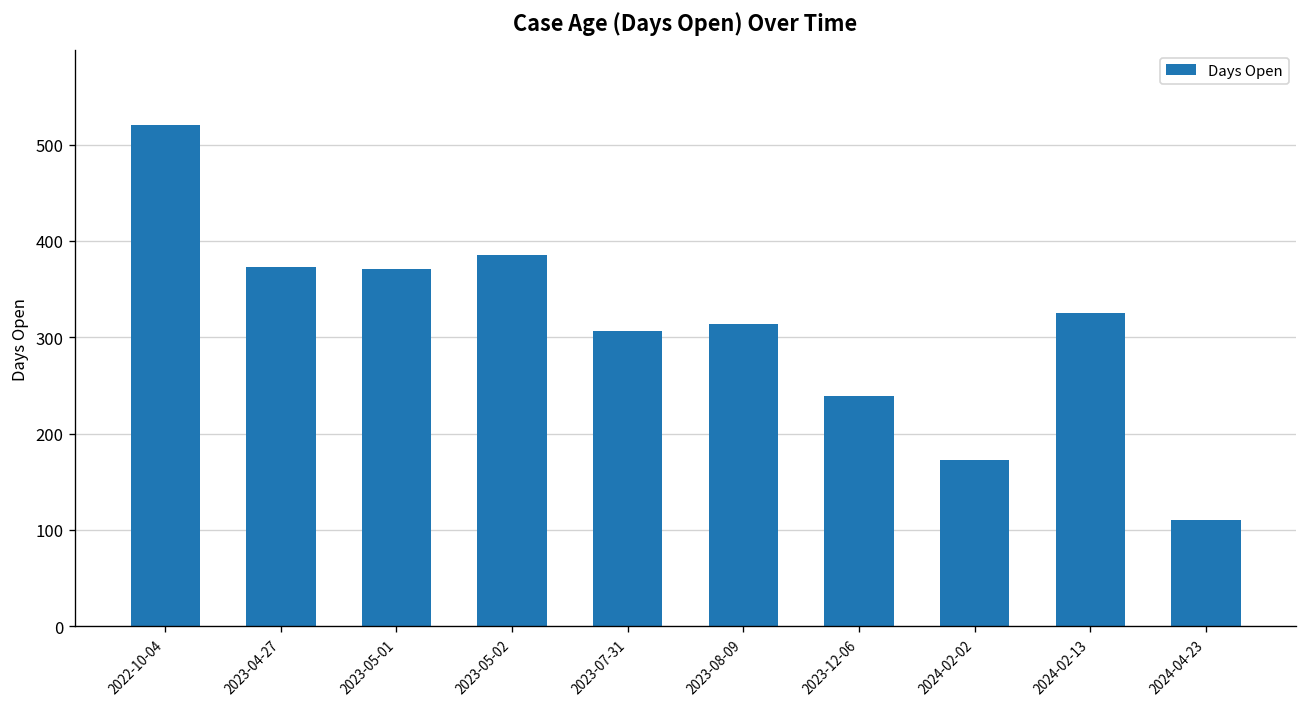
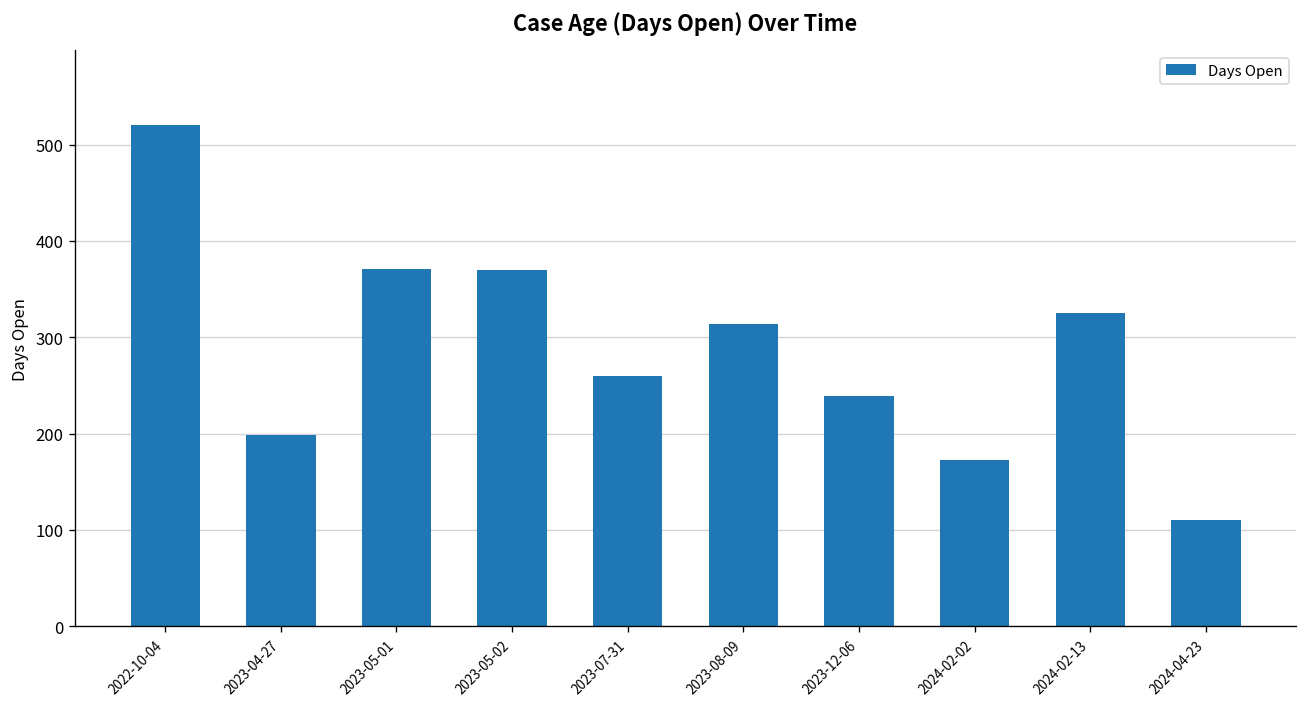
2023-04-27: 370 -> 200
2023-05-02: 390 -> 370
2023-07-31: 310 -> 260
